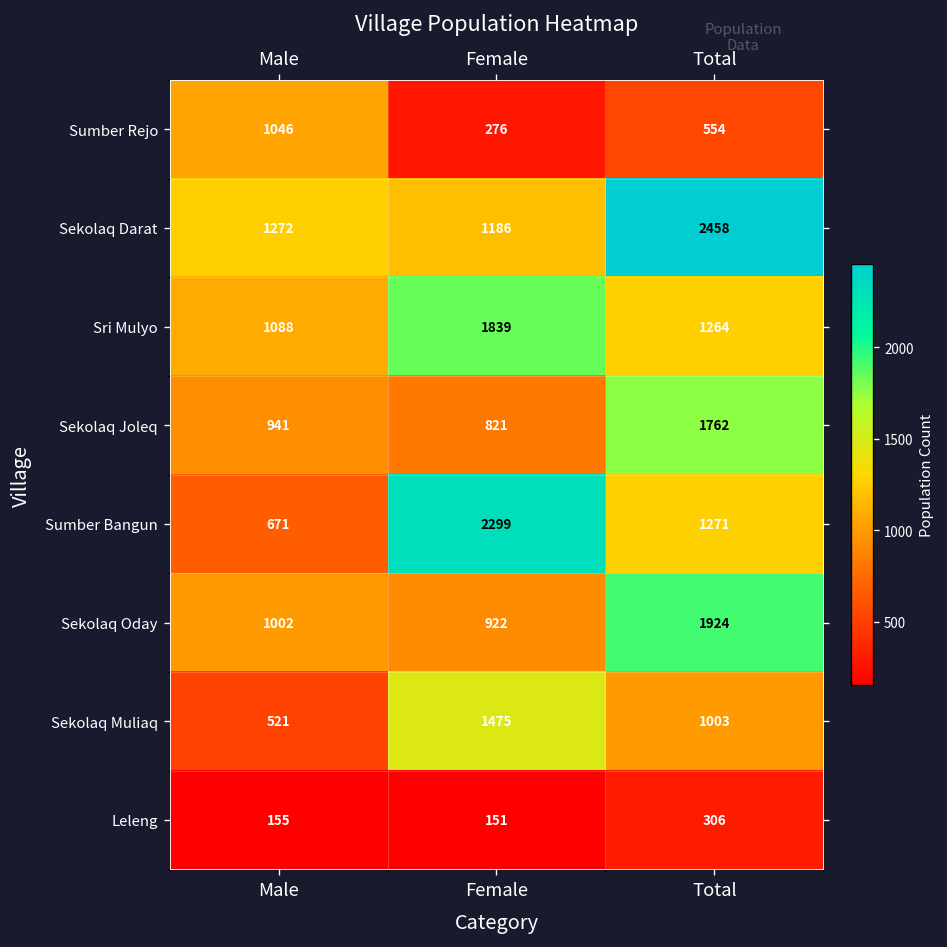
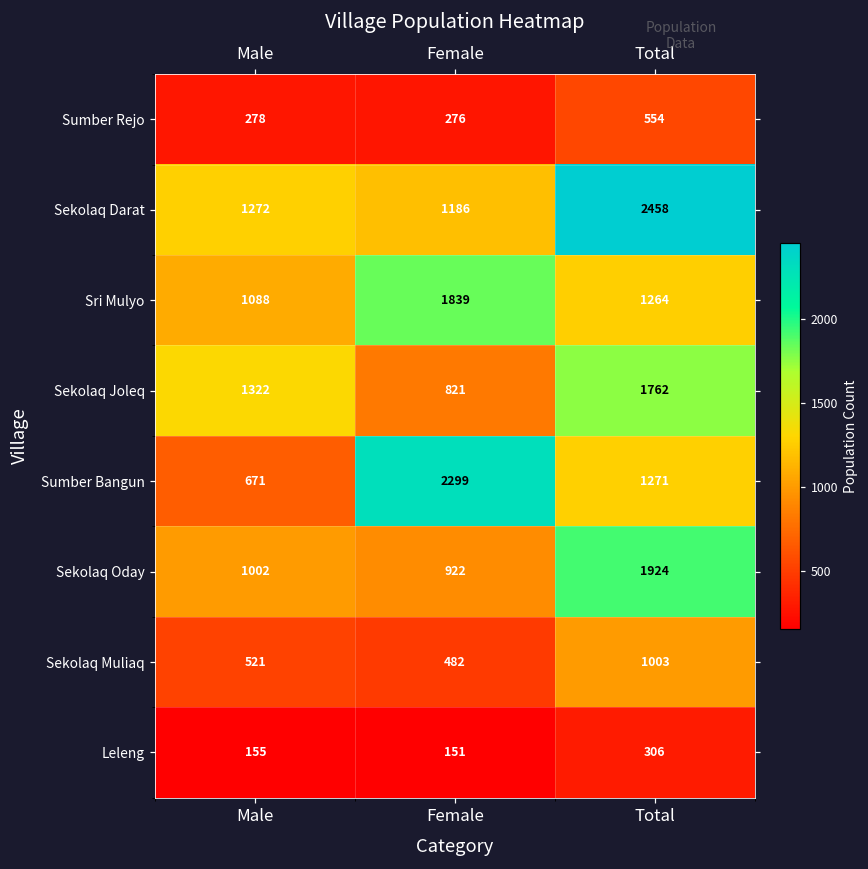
Sumber Rejo, Male: 1046 -> 278
Sekolaq Joleq, Male: 941 -> 1322
Sekolaq Muliaq, Female: 1475 -> 482
